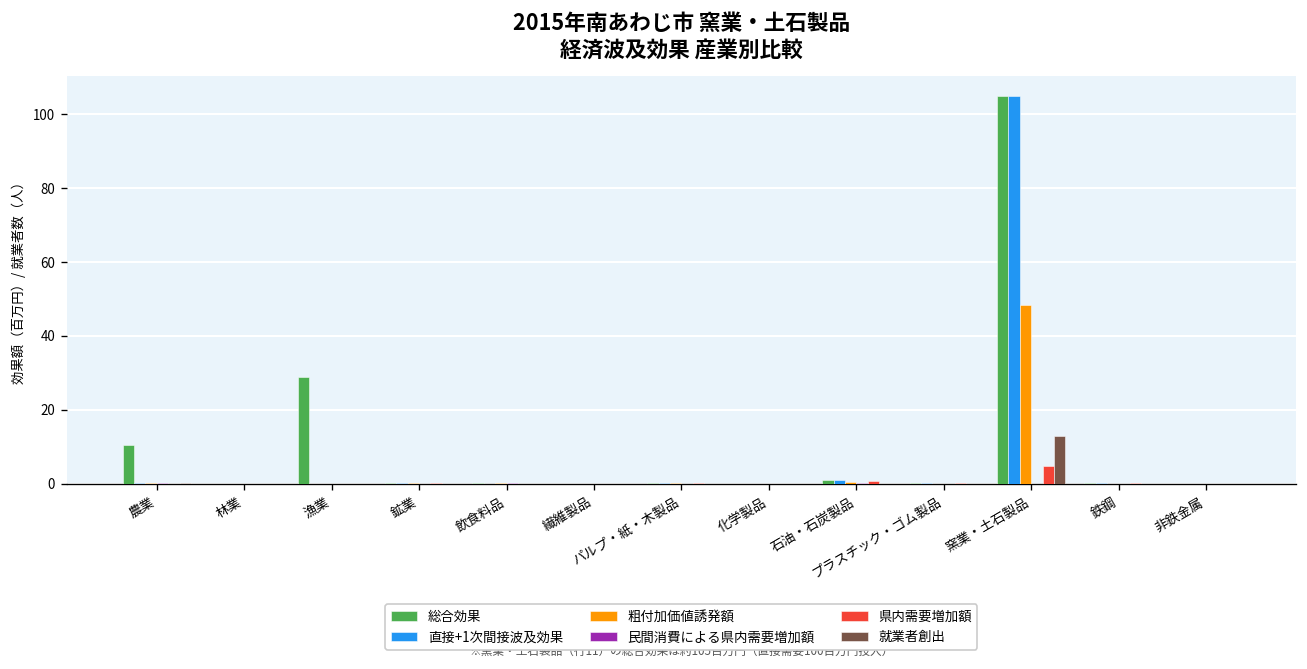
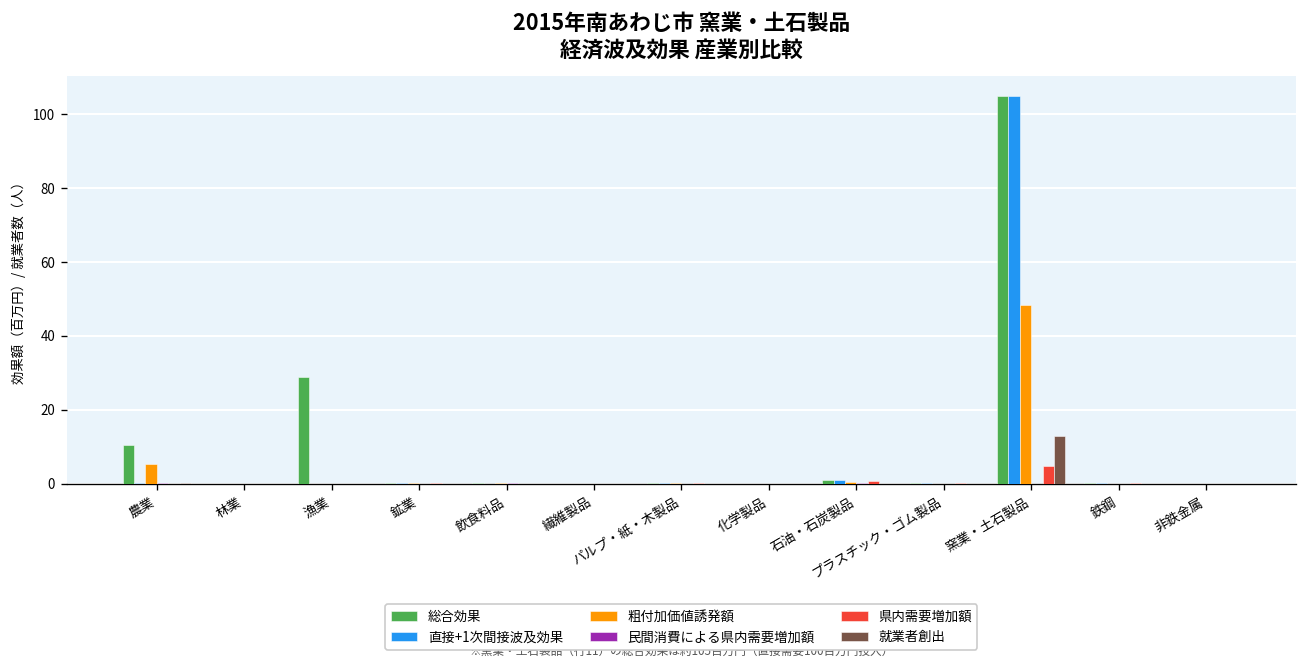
粗付加価値誘発額, 農業: 0 -> 5
